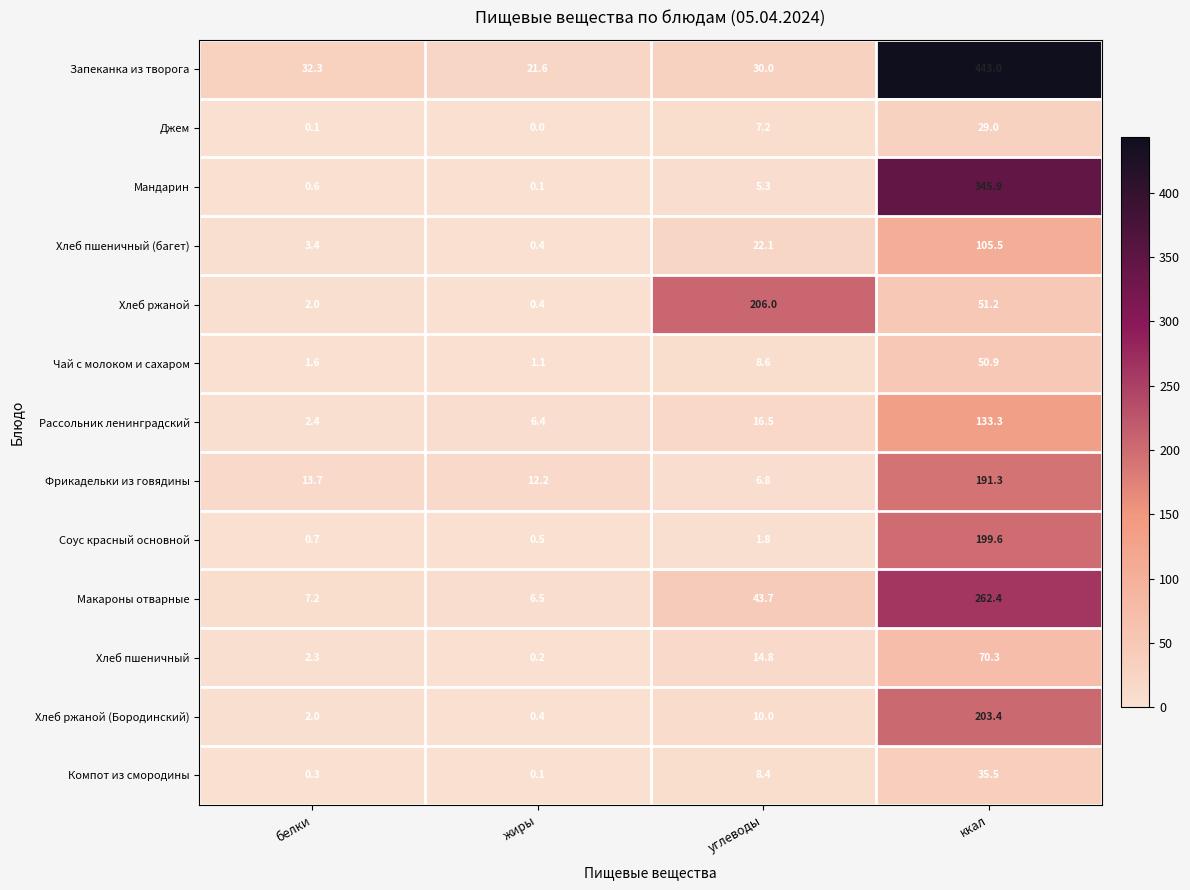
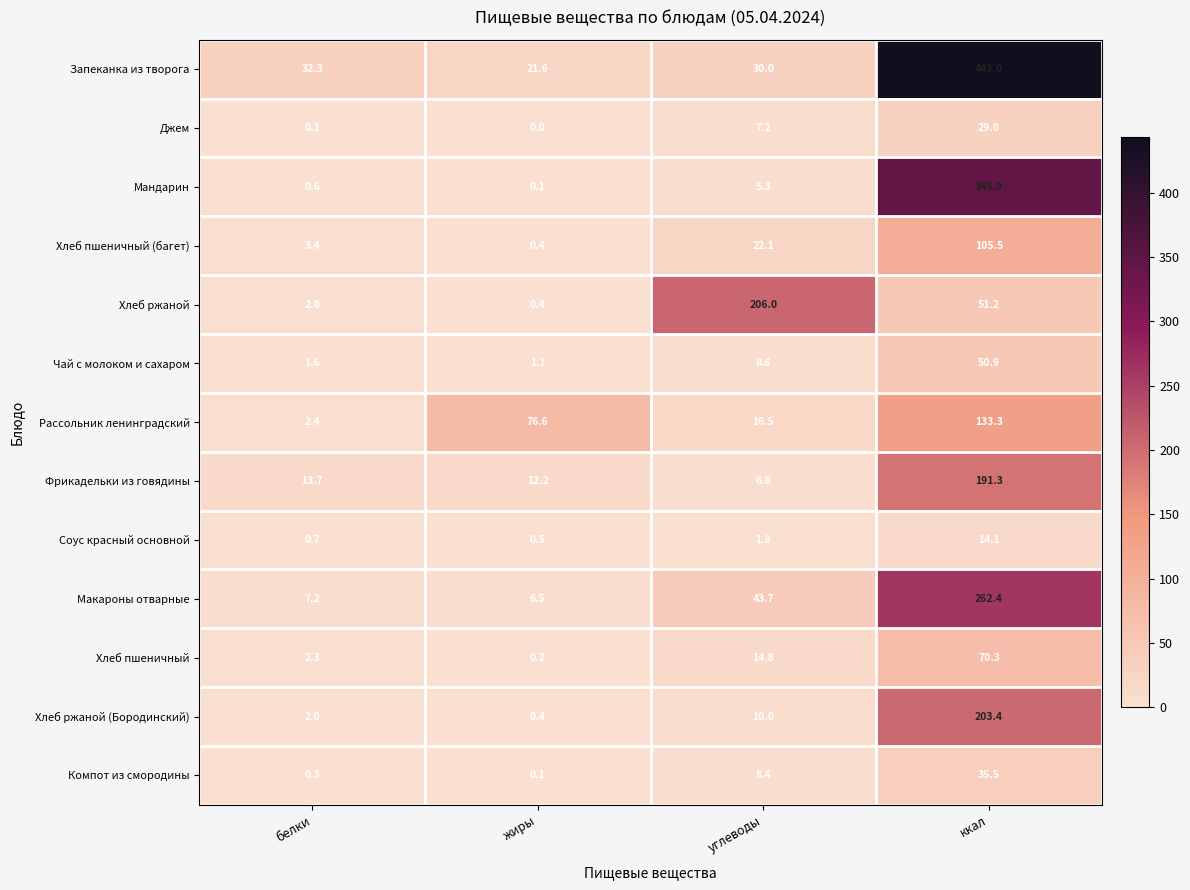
Рассольник ленинградский, жиры: 6.4 -> 76.6
Соус красный основной, ккал: 199.6 -> 14.1
